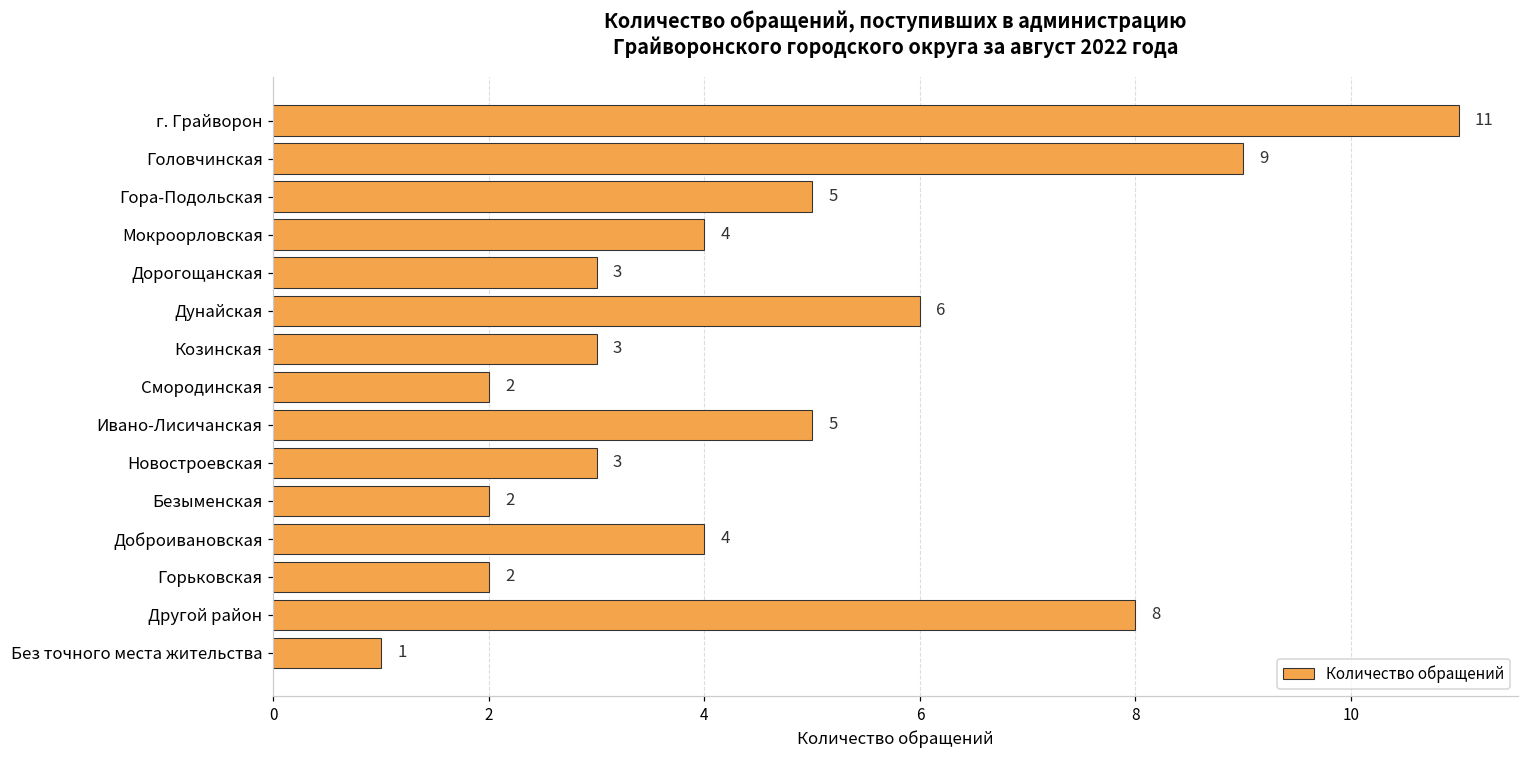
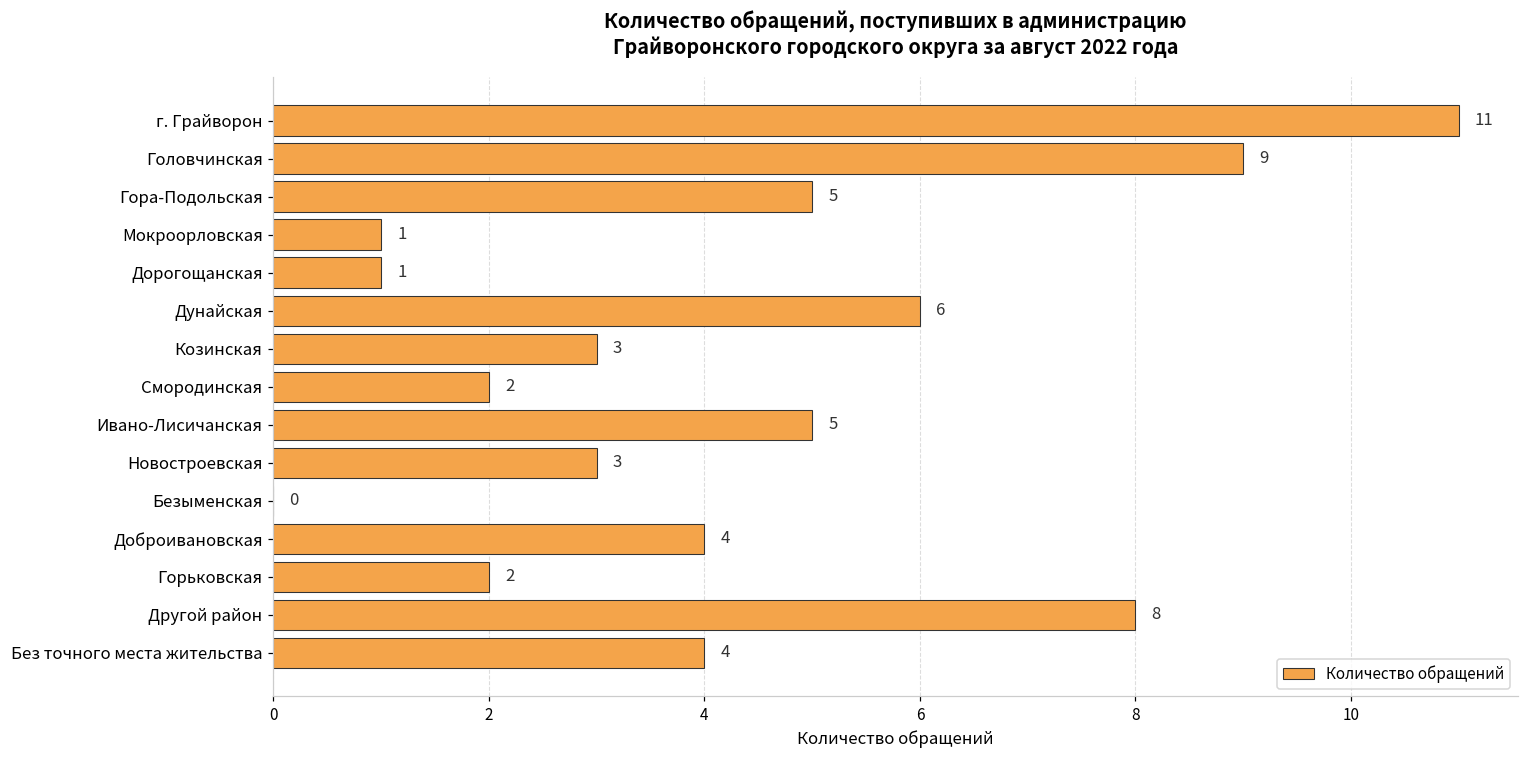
Мокроорловская: 4 -> 1
Дорогощанская: 3 -> 1
Безыменская: 2 -> 0
Без точного места жительства: 1 -> 4
